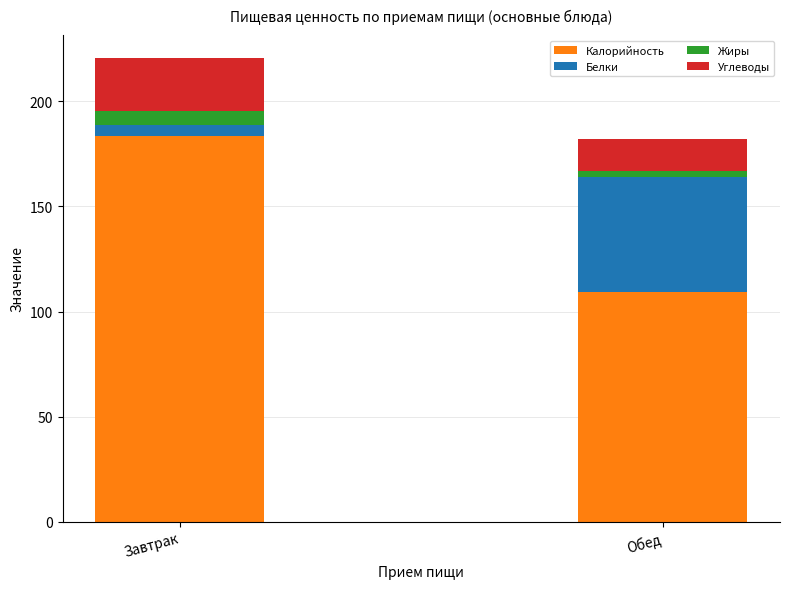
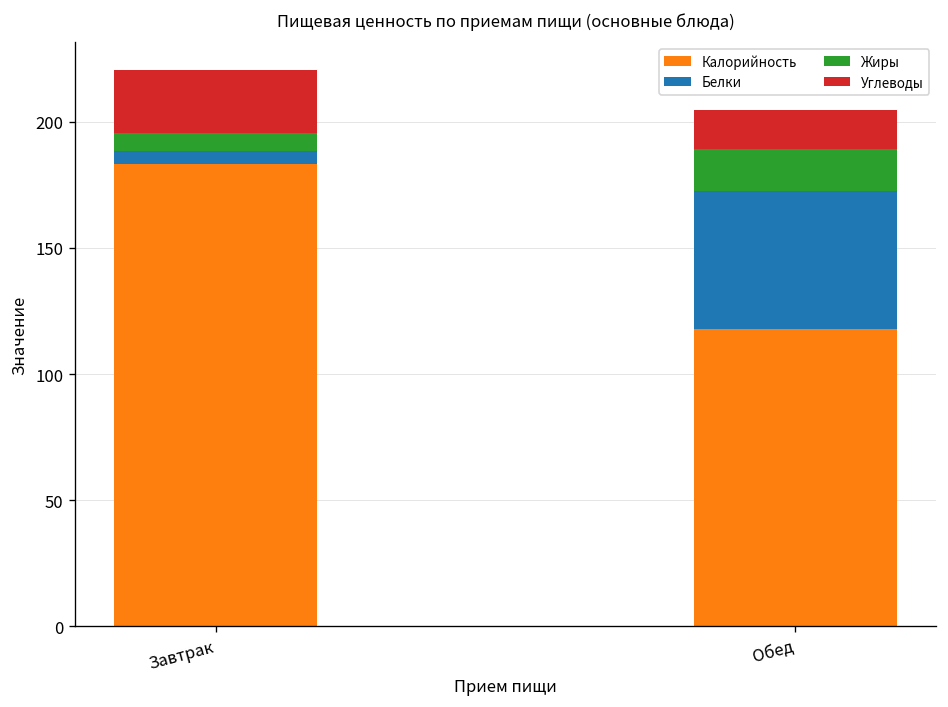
Калорийность, Обед: 109 -> 118
Жиры, Обед: 3 -> 17
